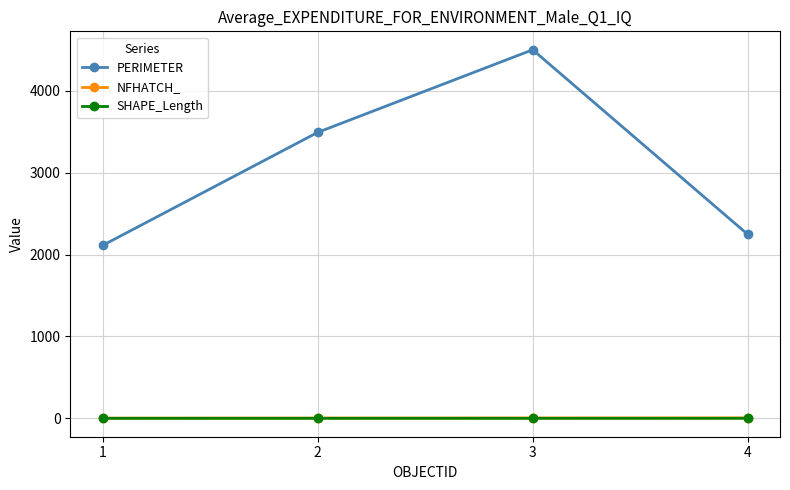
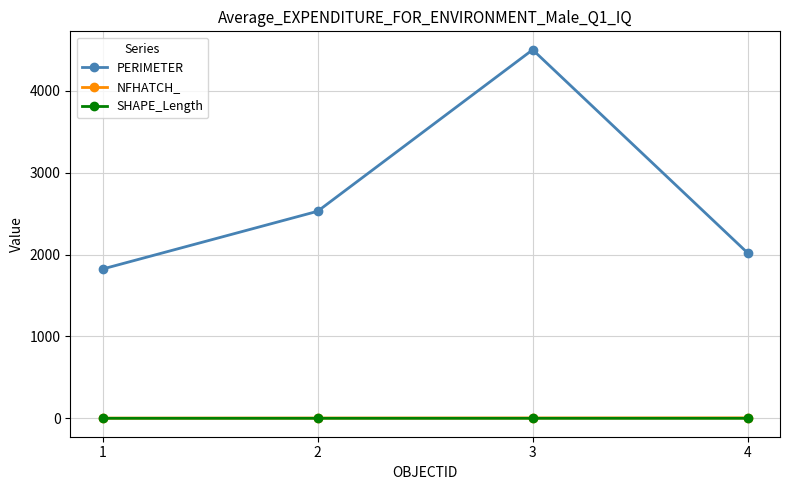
PERIMETER, 1: 2100 -> 1800
PERIMETER, 2: 3500 -> 2500
PERIMETER, 4: 2200 -> 2000
